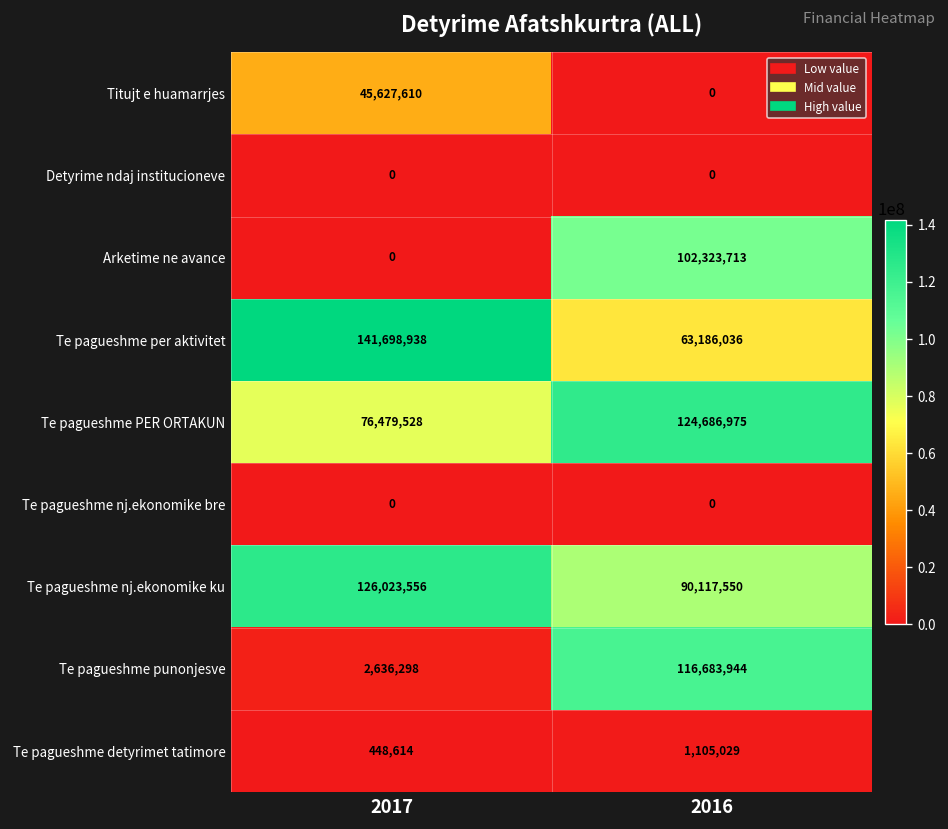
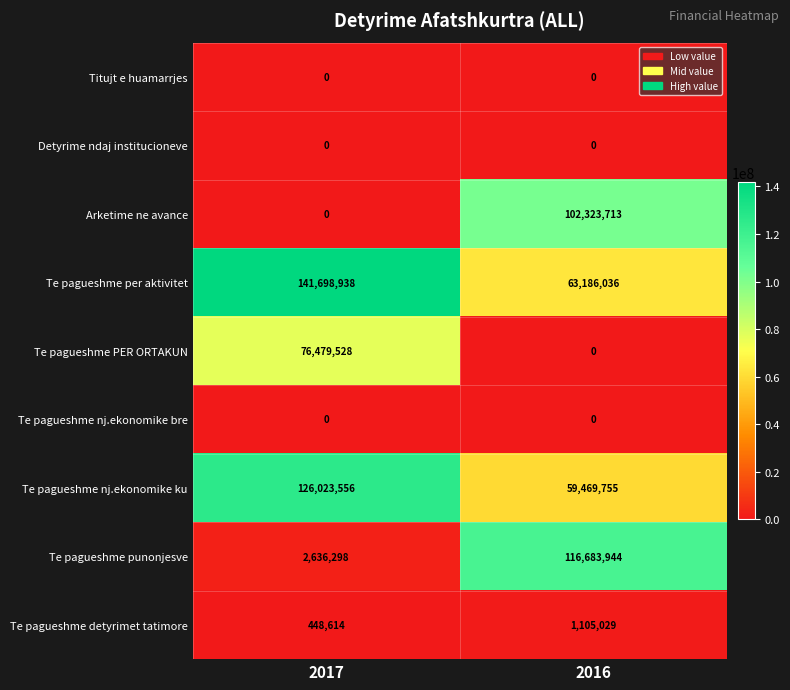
Titujt e huamarrjes, 2017: 45,627,610 -> 0
Te pagueshme PER ORTAKUN, 2016: 124,686,975 -> 0
Te pagueshme nj.ekonomike ku, 2016: 90,117,550 -> 59,469,755
